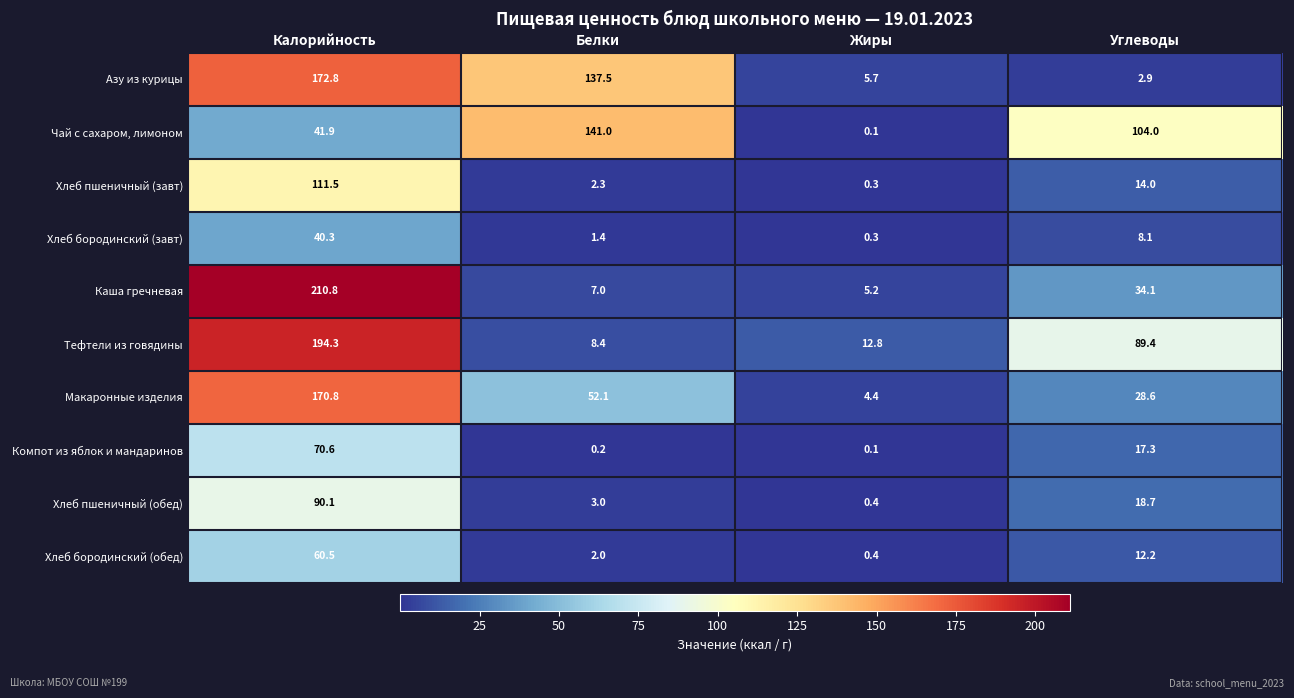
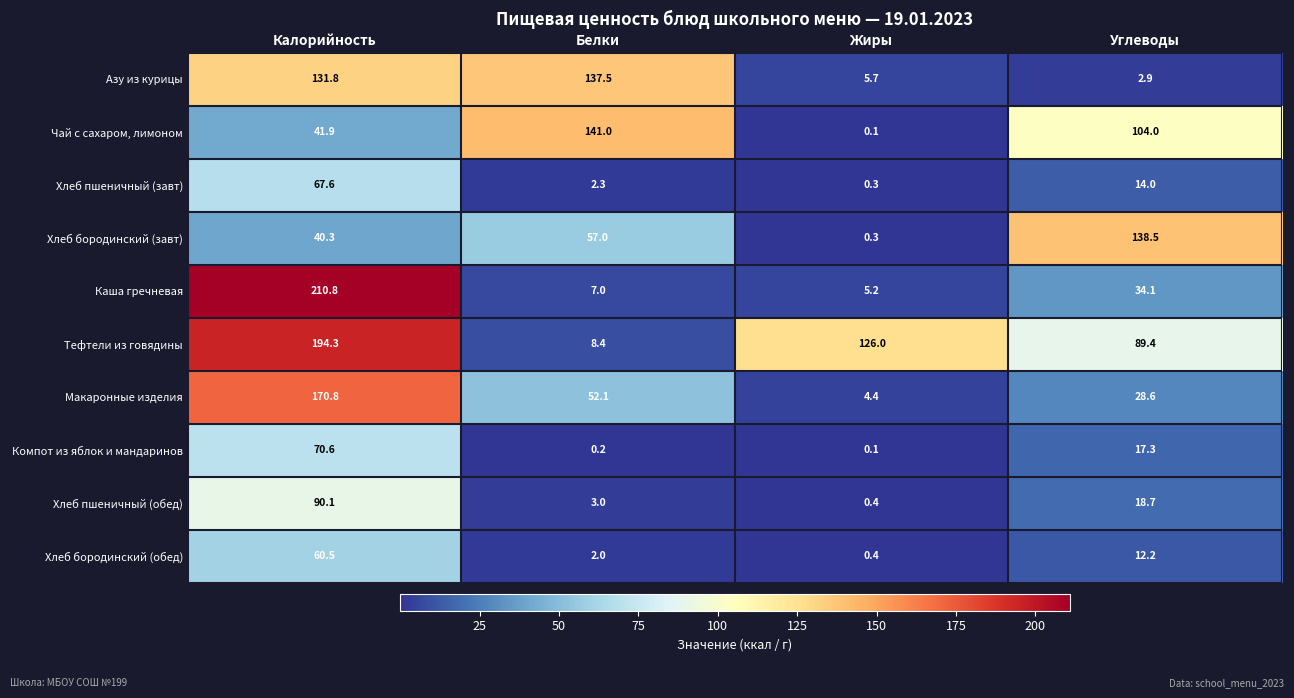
Азу из курицы, Калорийность: 172.8 -> 131.8
Хлеб пшеничный (завт), Калорийность: 111.5 -> 67.6
Хлеб бородинский (завт), Белки: 1.4 -> 57.0
Хлеб бородинский (завт), Углеводы: 8.1 -> 138.5
Тефтели из говядины, Жиры: 12.8 -> 126.0
